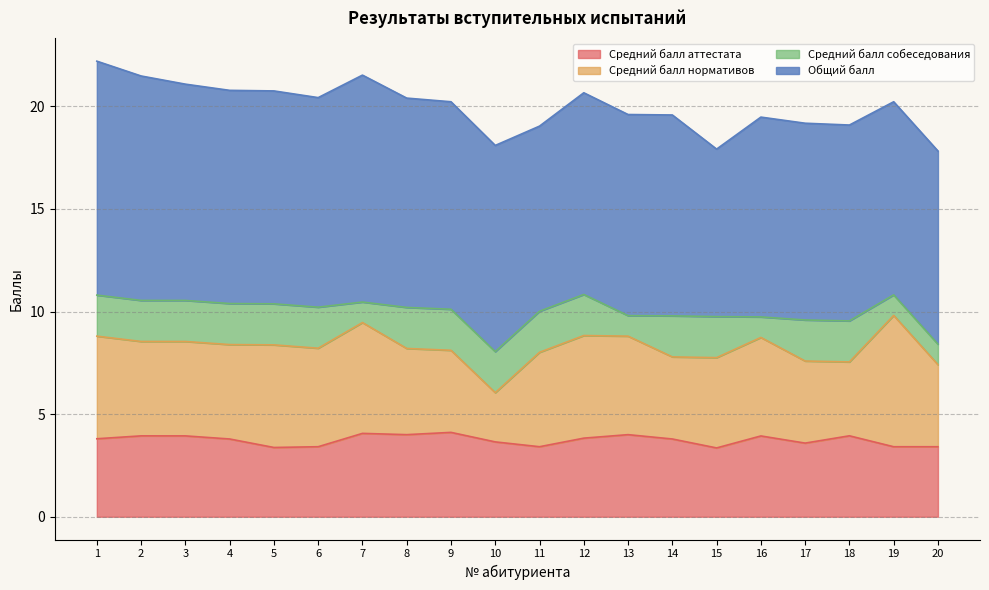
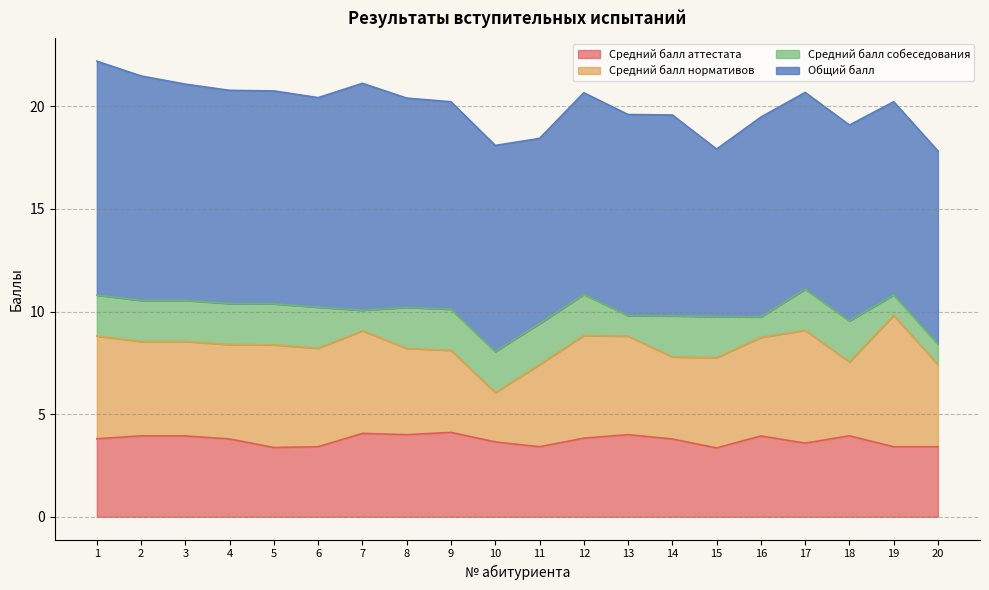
Средний балл нормативов, 7: 5.4 -> 5.0
Средний балл нормативов, 11: 4.6 -> 4.0
Средний балл нормативов, 17: 4.0 -> 5.5
